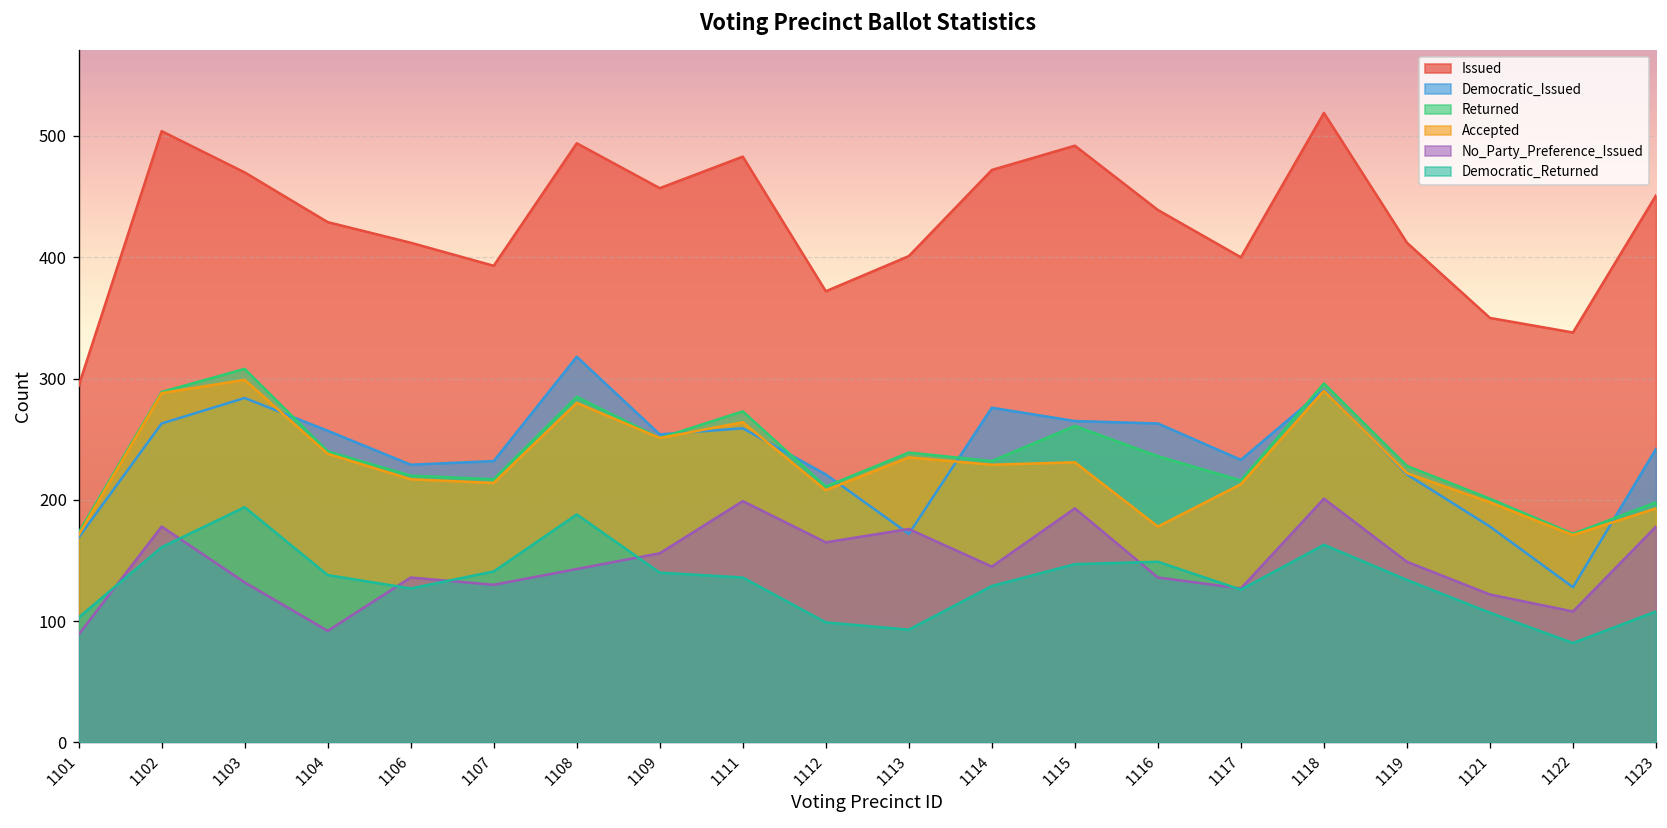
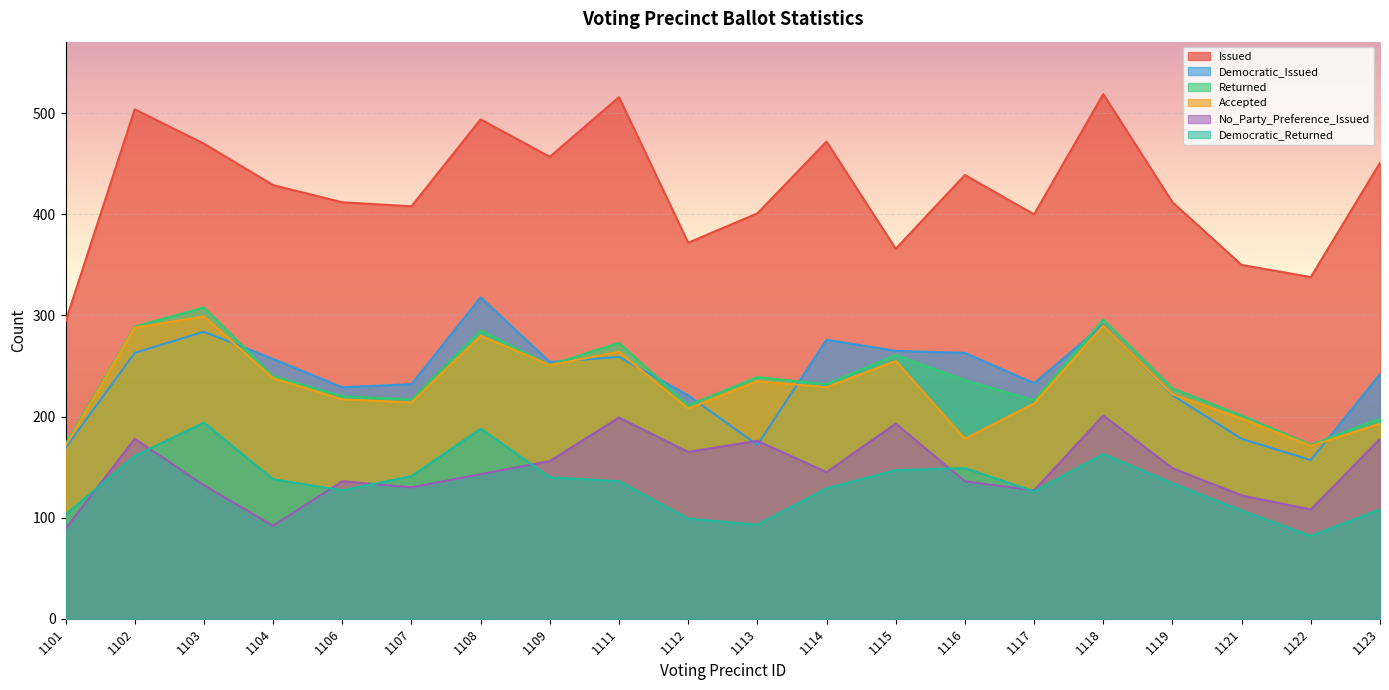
Issued, 1107: 393 -> 408
Issued, 1111: 483 -> 516
Issued, 1115: 492 -> 366
Accepted, 1115: 231 -> 255
Democratic_Issued, 1122: 128 -> 157
